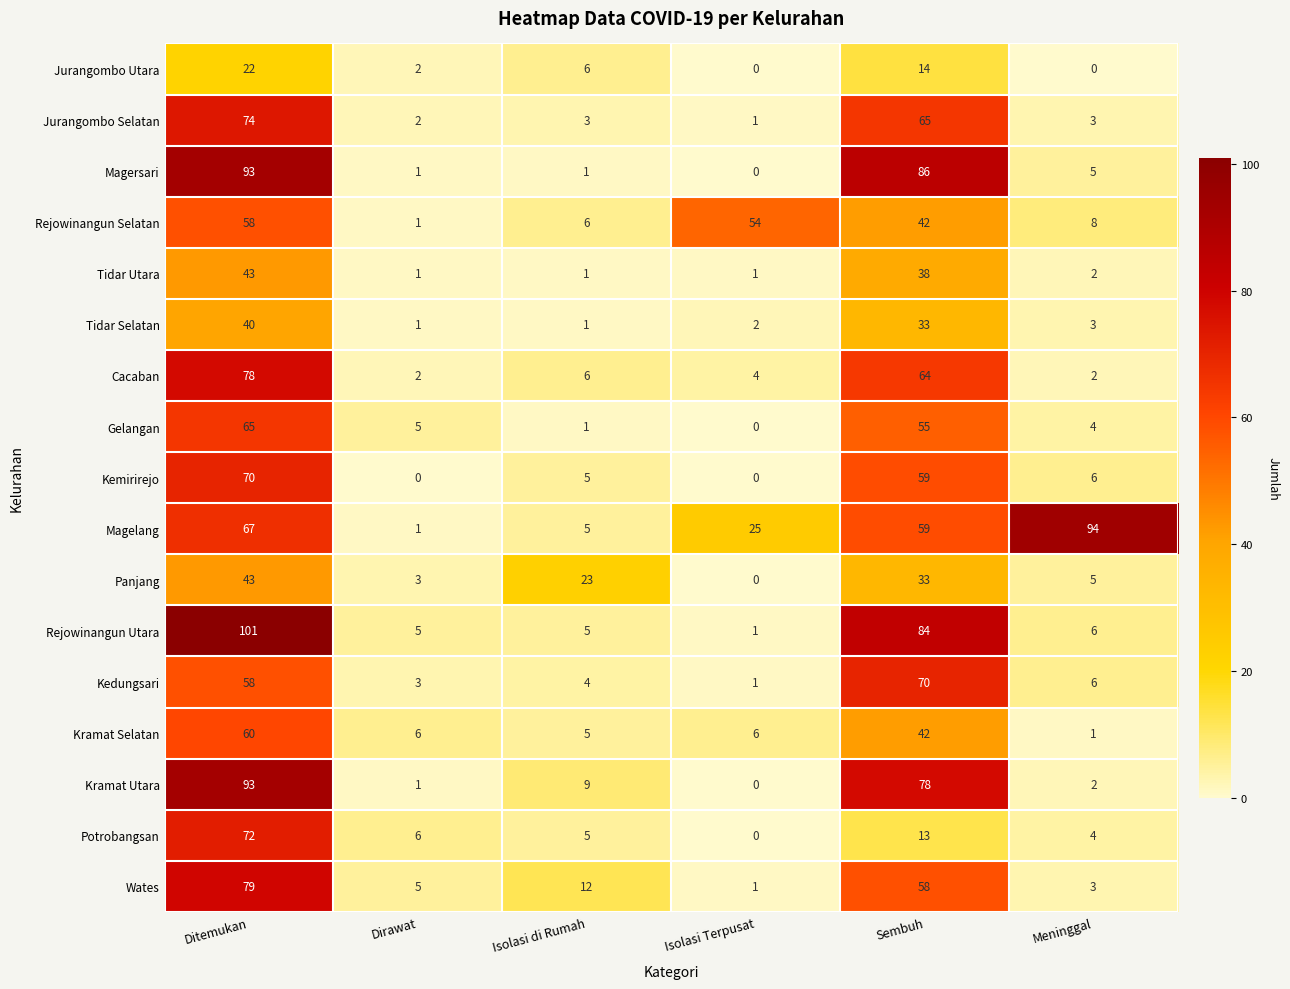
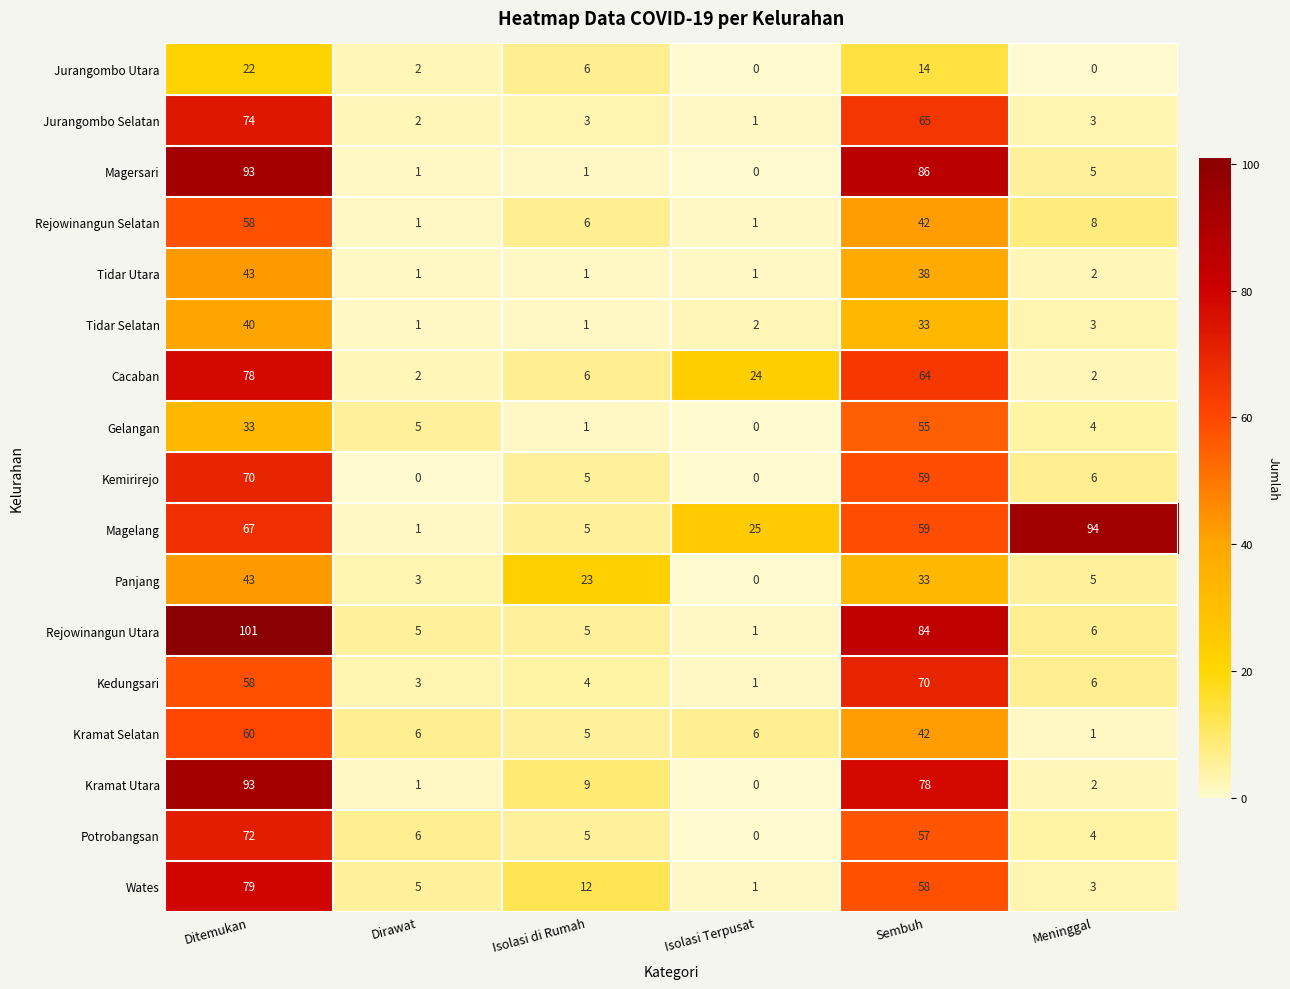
Rejowinangun Selatan, Isolasi Terpusat: 54 -> 1
Cacaban, Isolasi Terpusat: 4 -> 24
Gelangan, Ditemukan: 65 -> 33
Potrobangsan, Sembuh: 13 -> 57
